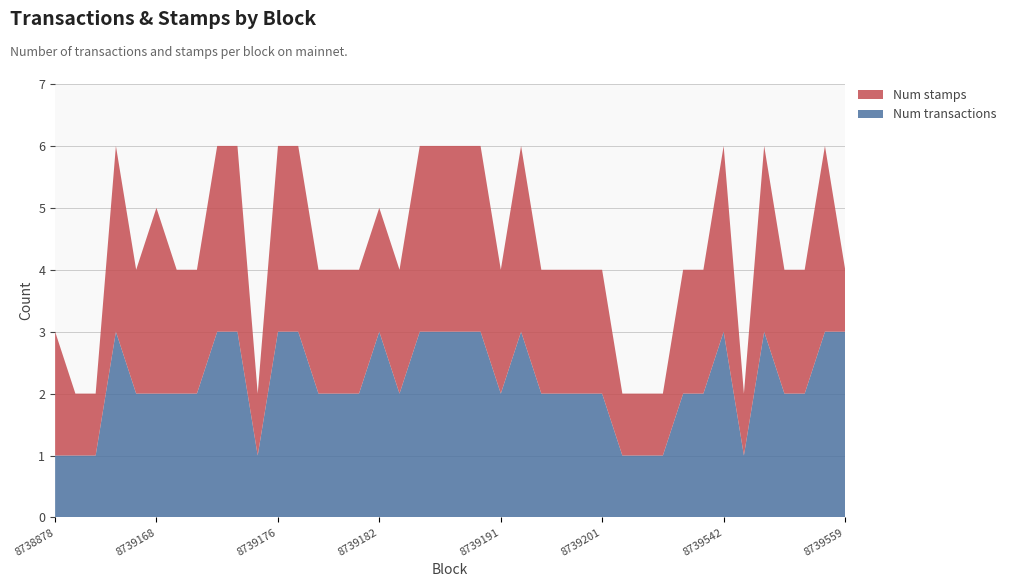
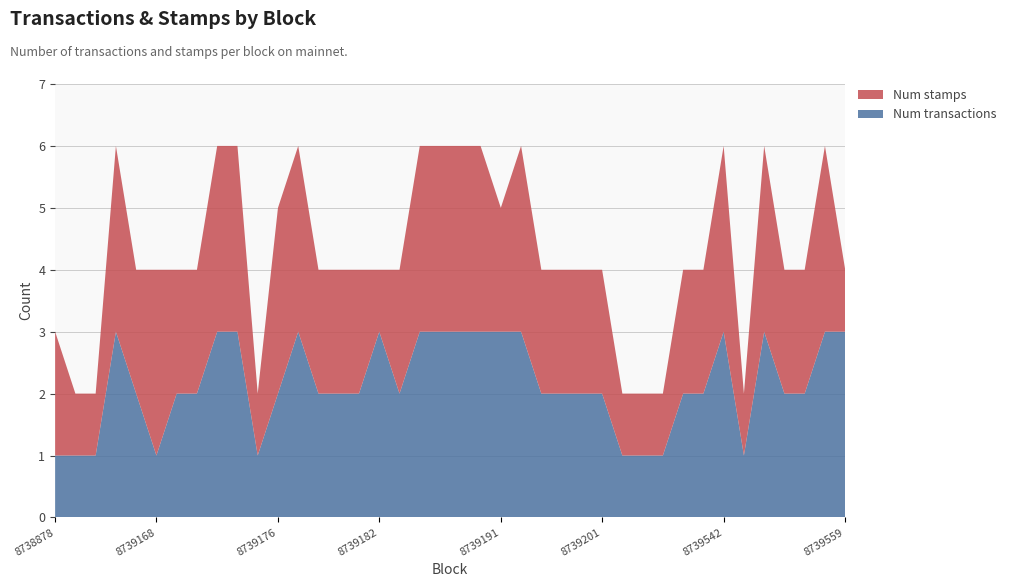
Num transactions, 8739168: 2 -> 1
Num transactions, 8739176: 3 -> 2
Num stamps, 8739182: 2 -> 1
Num transactions, 8739191: 2 -> 3
